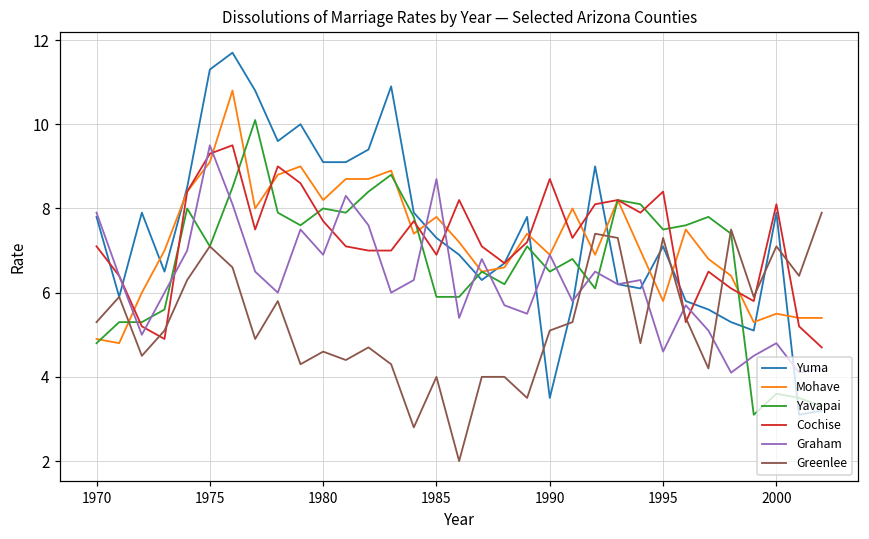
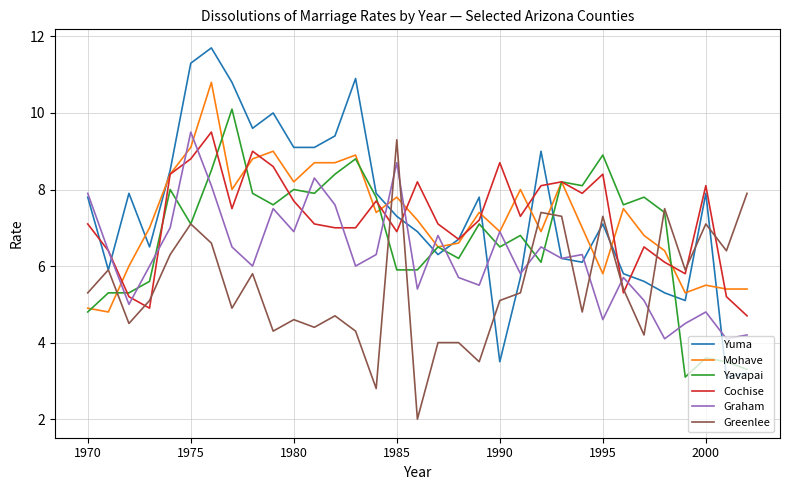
Cochise, 1975: 9.3 -> 8.8
Greenlee, 1985: 4.0 -> 9.3
Yavapai, 1995: 7.5 -> 8.9
